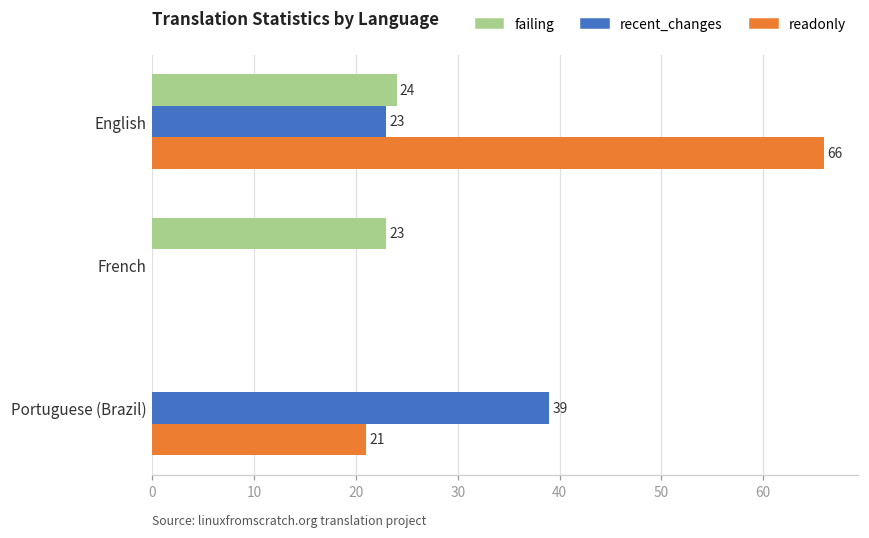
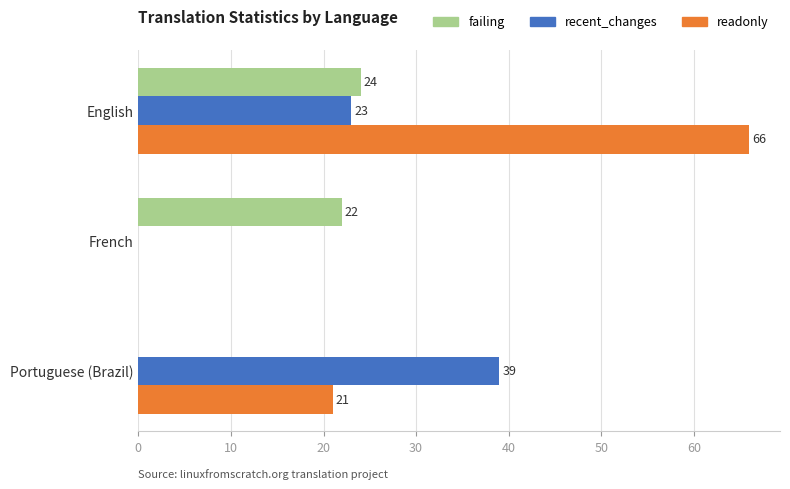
failing, French: 23 -> 22
